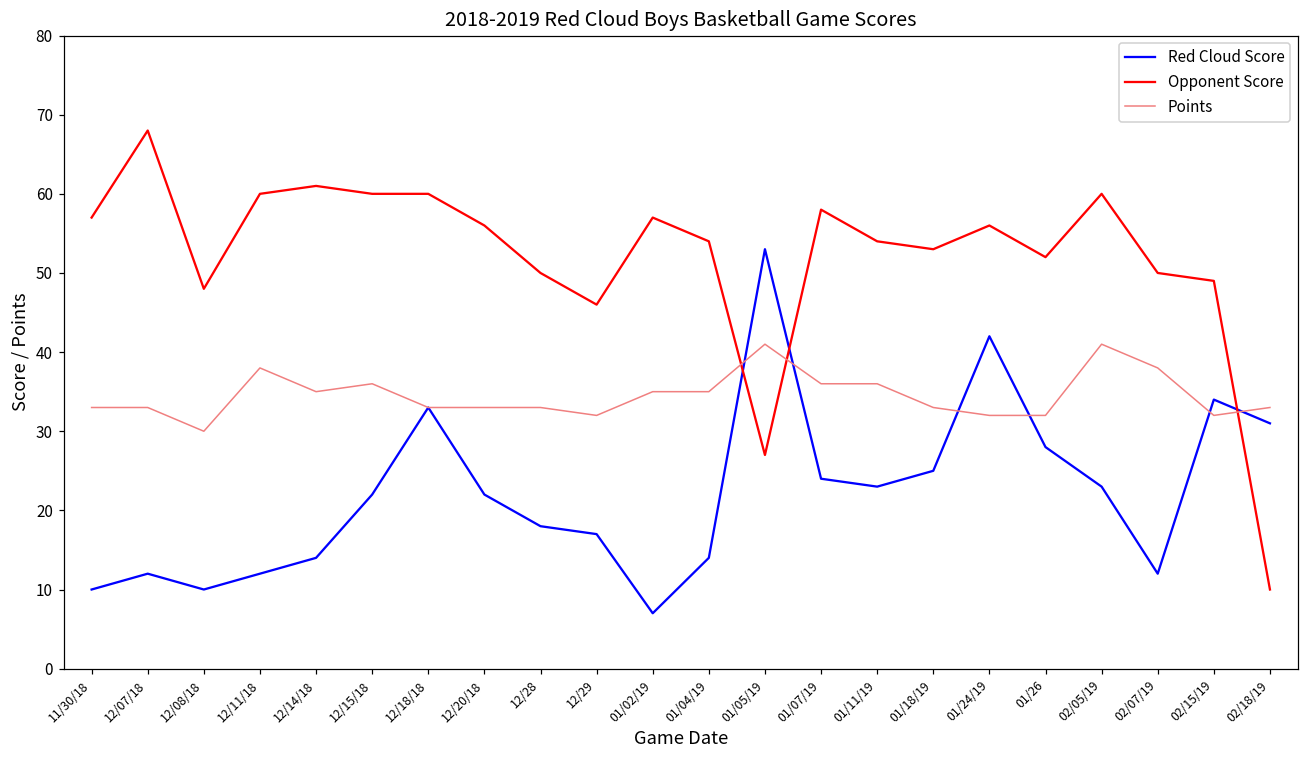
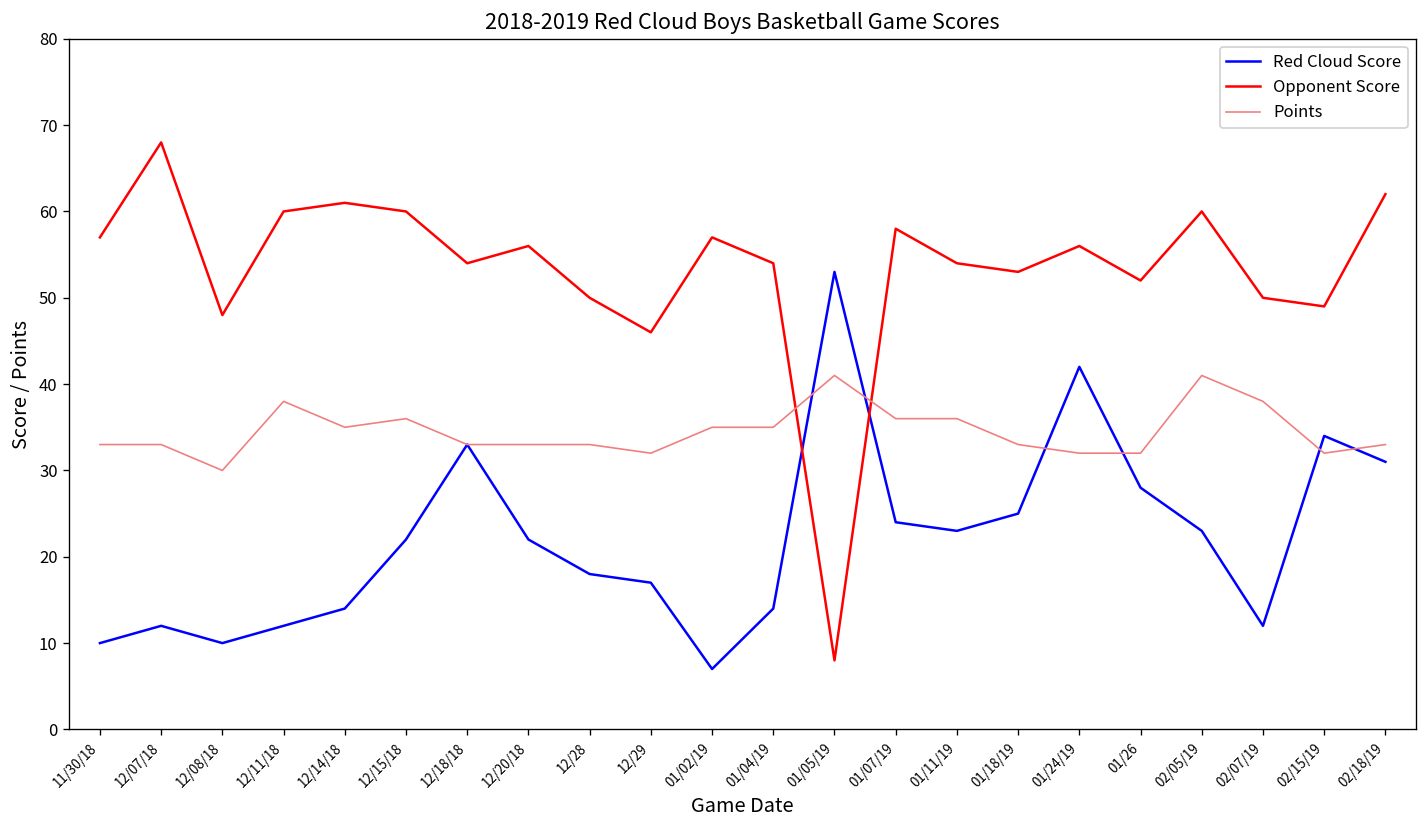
Opponent Score, 12/18/18: 60 -> 54
Opponent Score, 01/05/19: 27 -> 8
Opponent Score, 02/18/19: 10 -> 62
